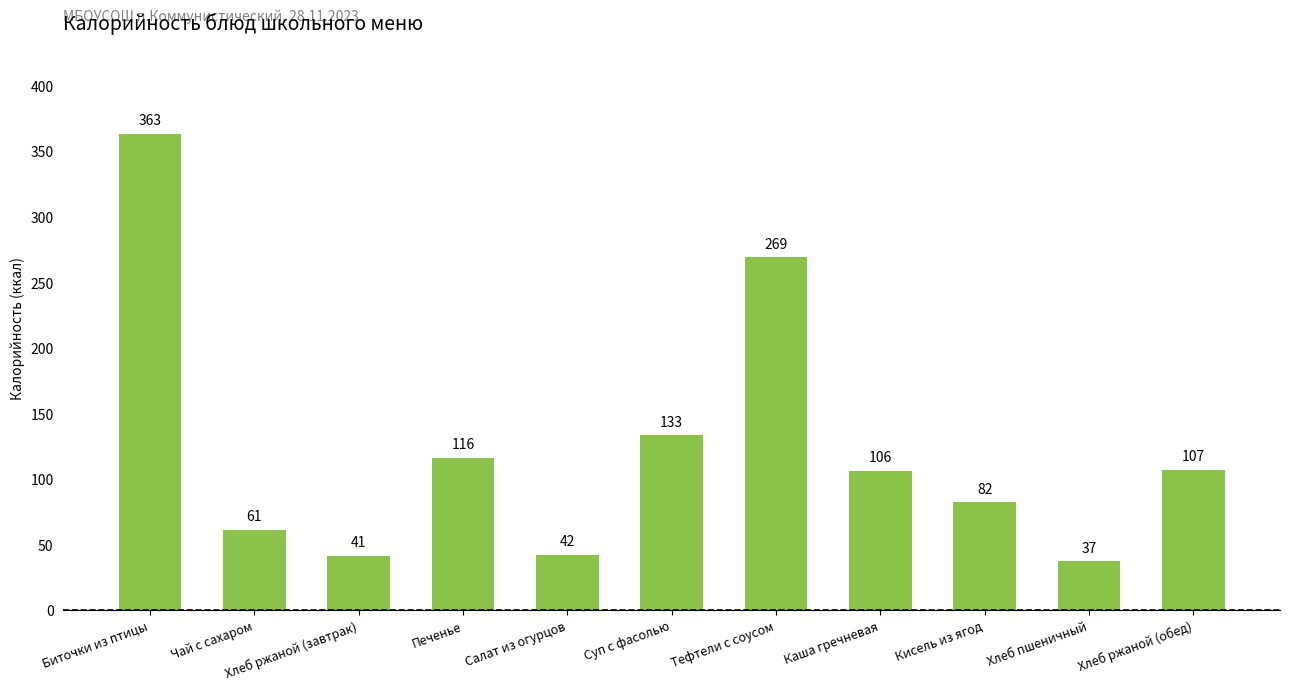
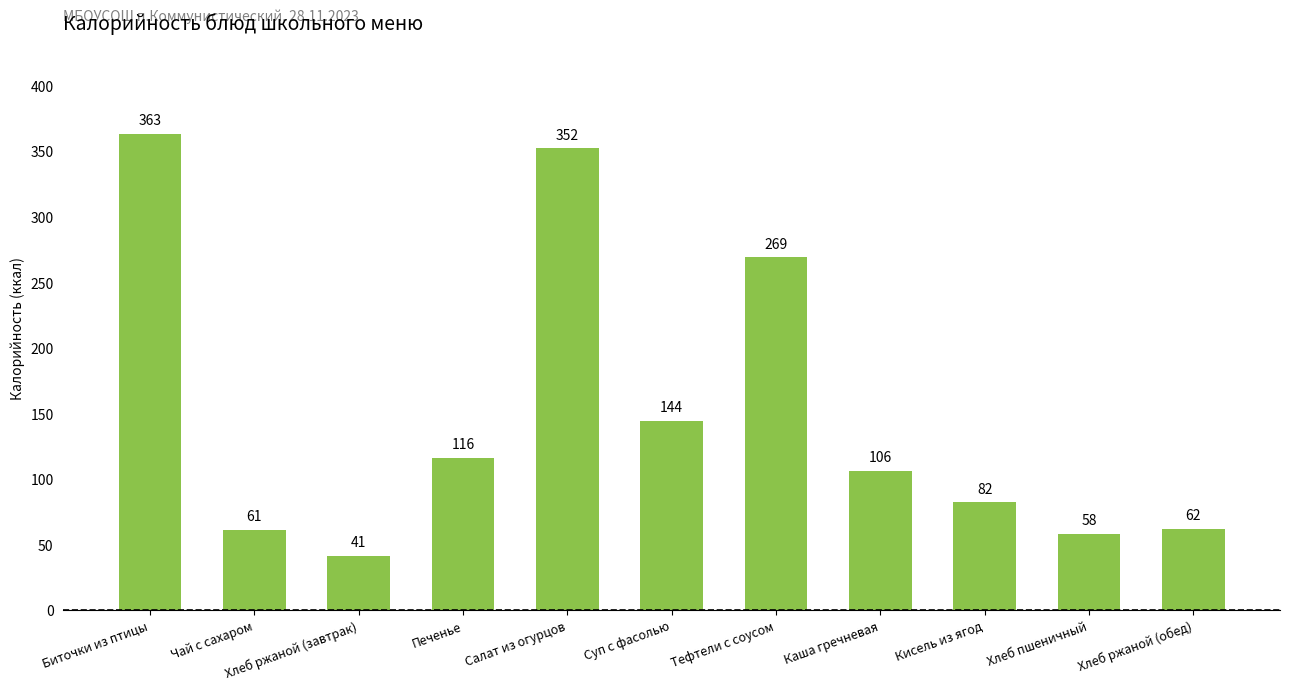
Салат из огурцов: 42 -> 352
Суп с фасолью: 133 -> 144
Хлеб пшеничный: 37 -> 58
Хлеб ржаной (обед): 107 -> 62
